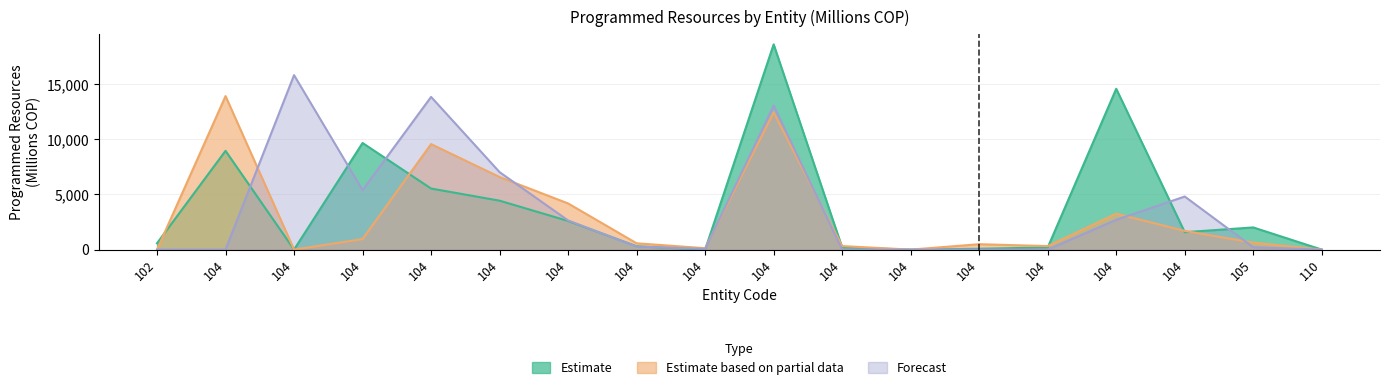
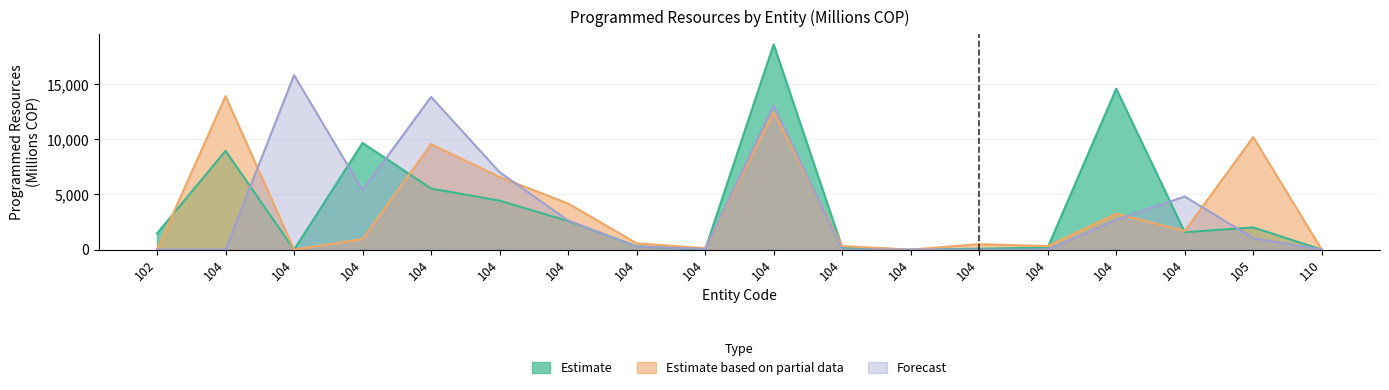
Estimate, 102: 600 -> 1,500
Estimate based on partial data, 105: 600 -> 10,200
Forecast, 105: 200 -> 1,000
